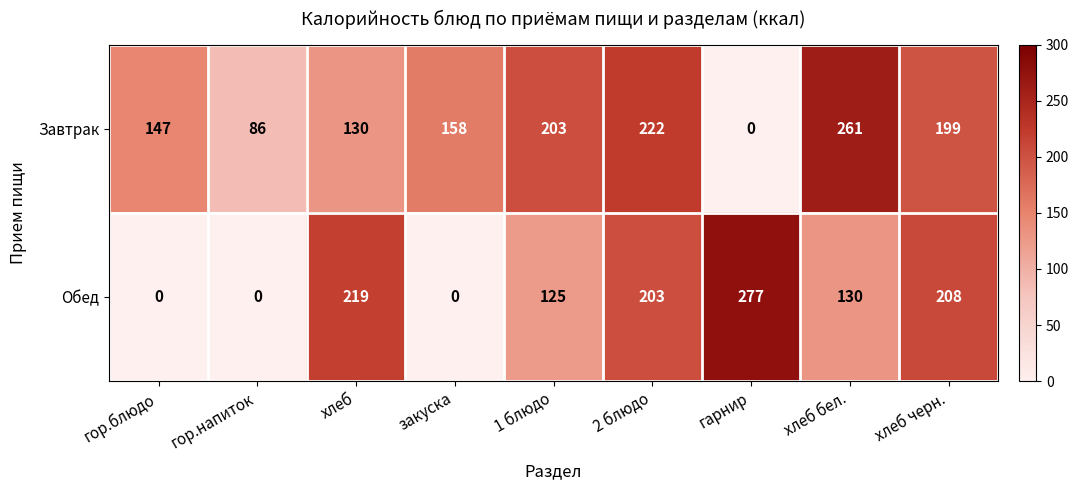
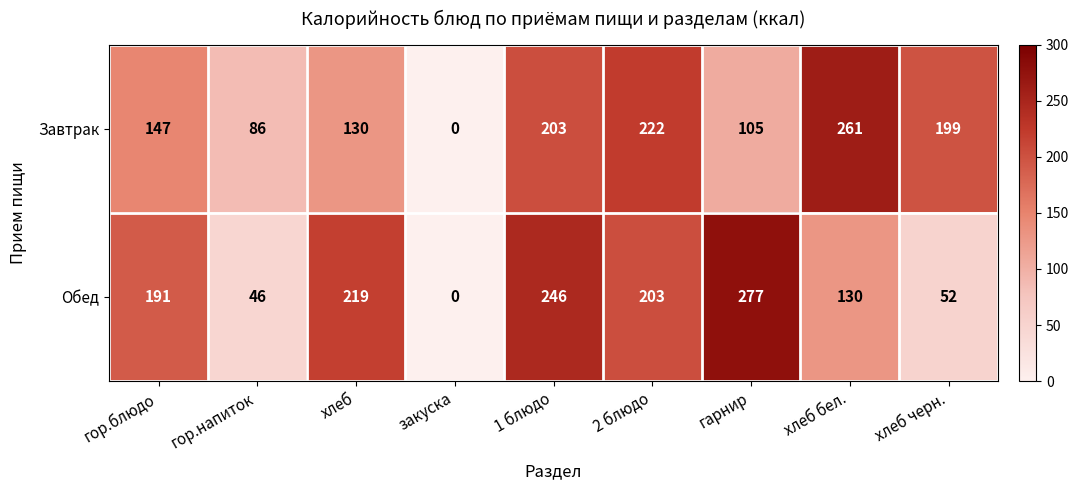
Завтрак, закуска: 158 -> 0
Завтрак, гарнир: 0 -> 105
Обед, гор.блюдо: 0 -> 191
Обед, гор.напиток: 0 -> 46
Обед, 1 блюдо: 125 -> 246
Обед, хлеб черн.: 208 -> 52
